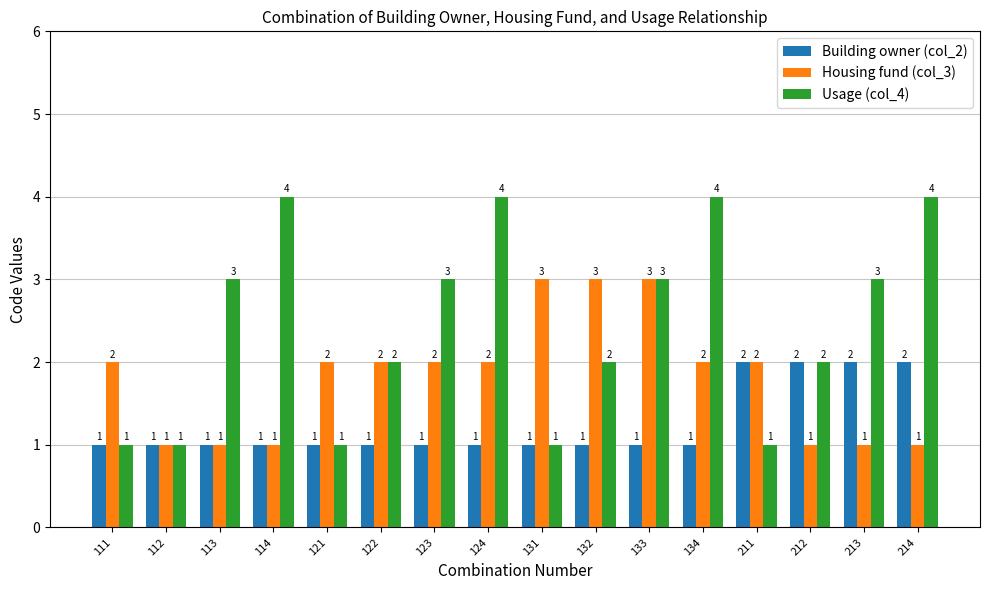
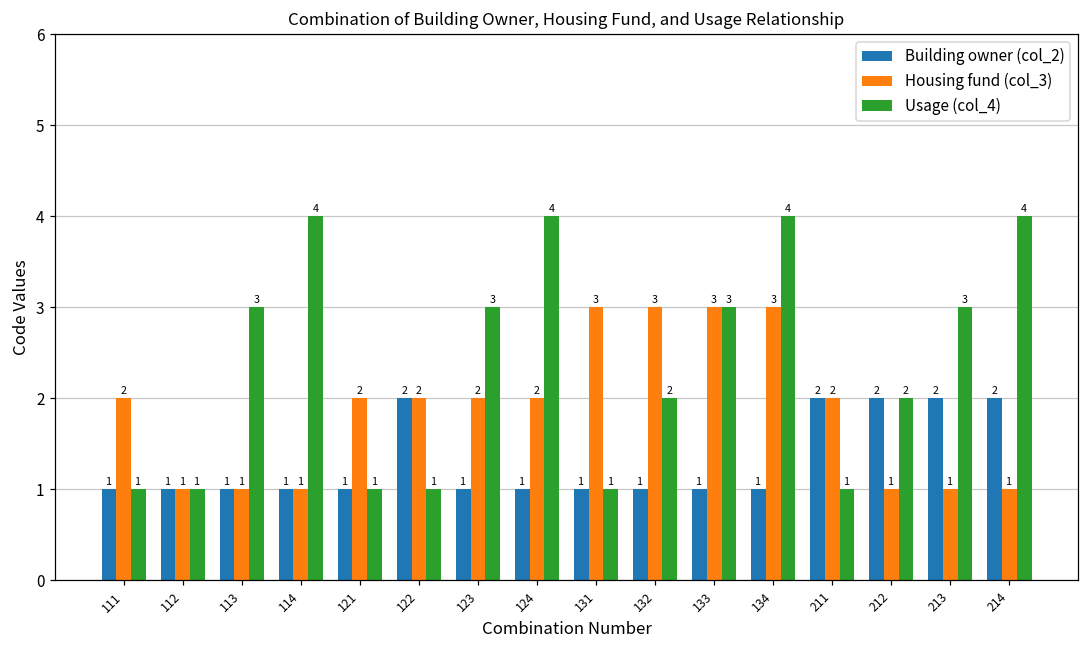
Building owner (col_2), 122: 1 -> 2
Usage (col_4), 122: 2 -> 1
Housing fund (col_3), 134: 2 -> 3
